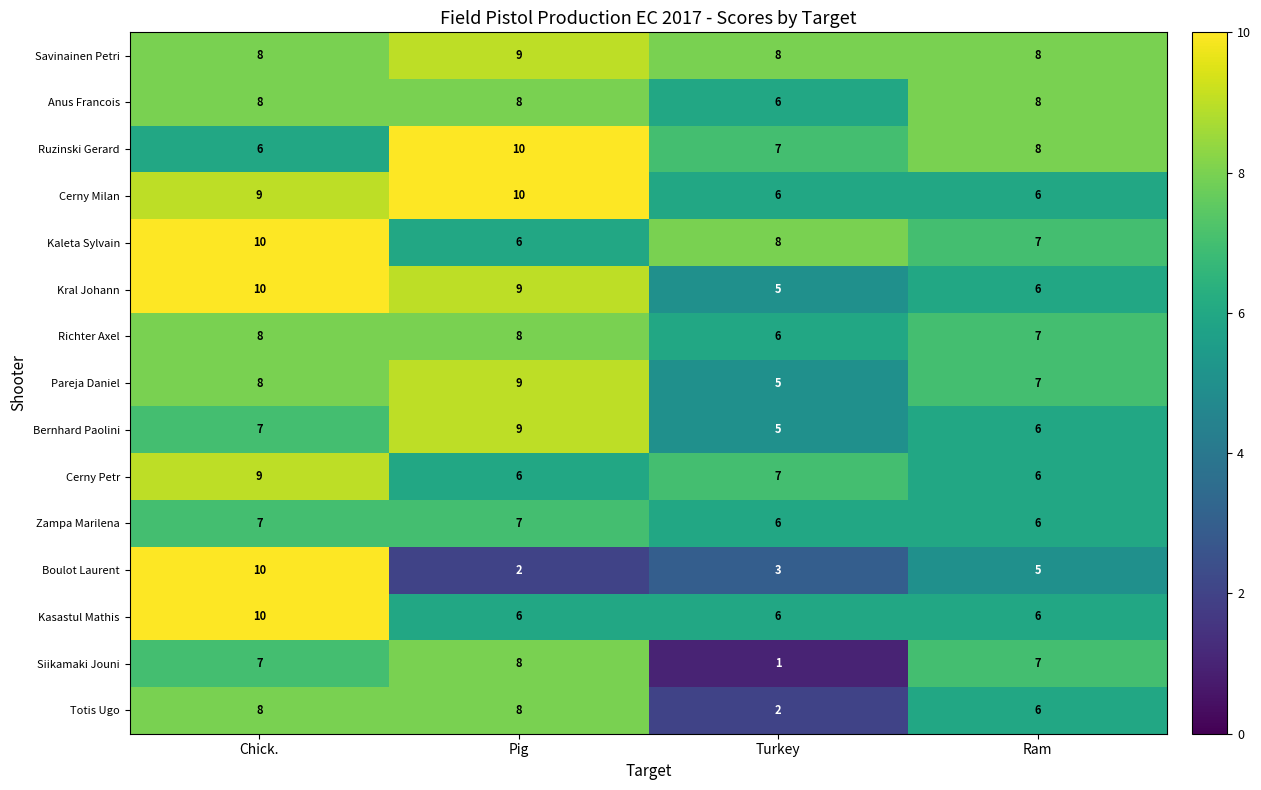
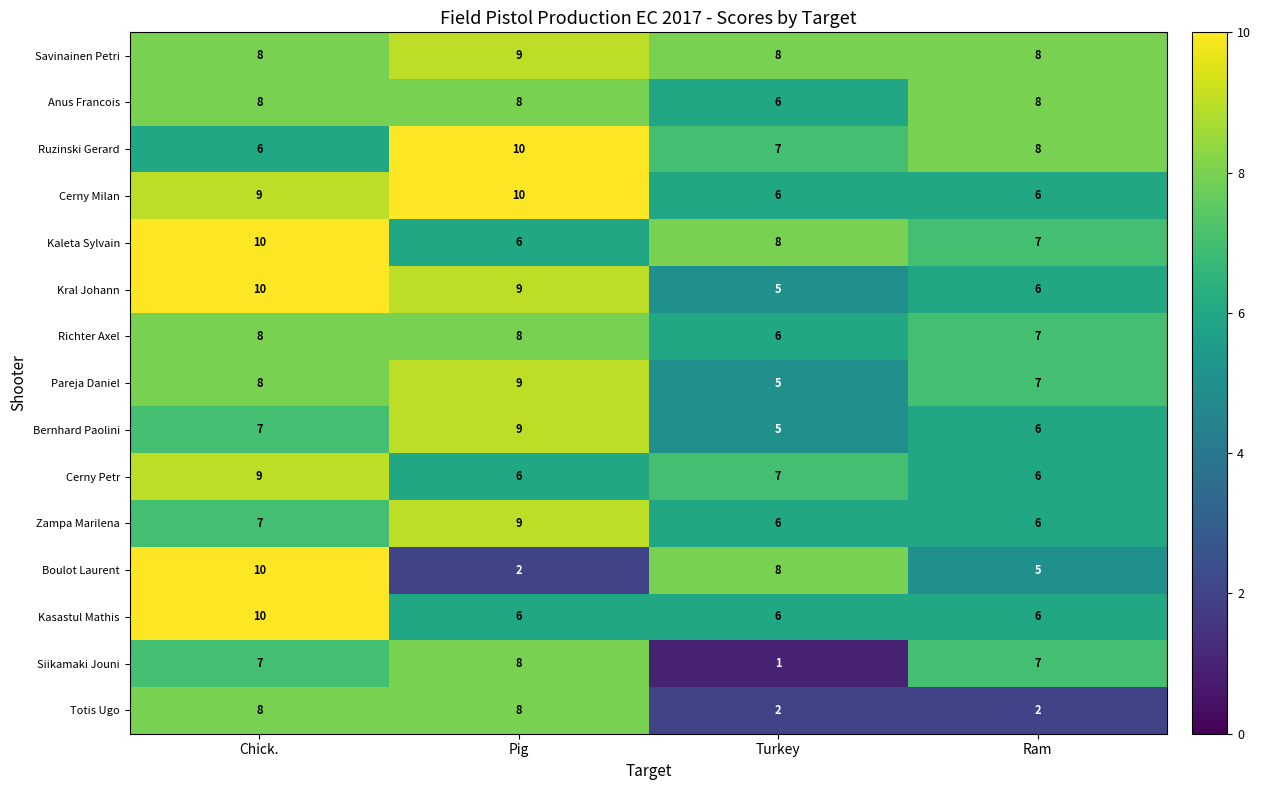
Zampa Marilena, Pig: 7 -> 9
Boulot Laurent, Turkey: 3 -> 8
Totis Ugo, Ram: 6 -> 2
